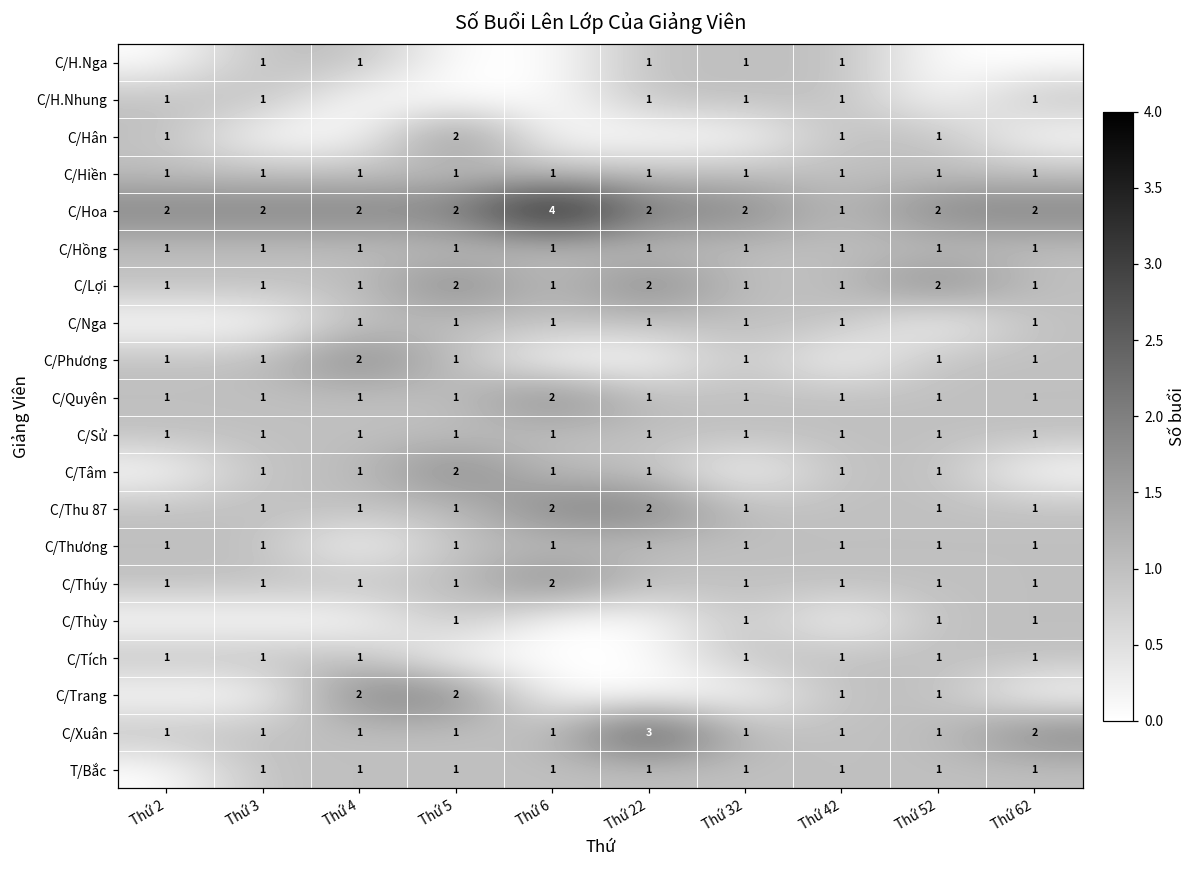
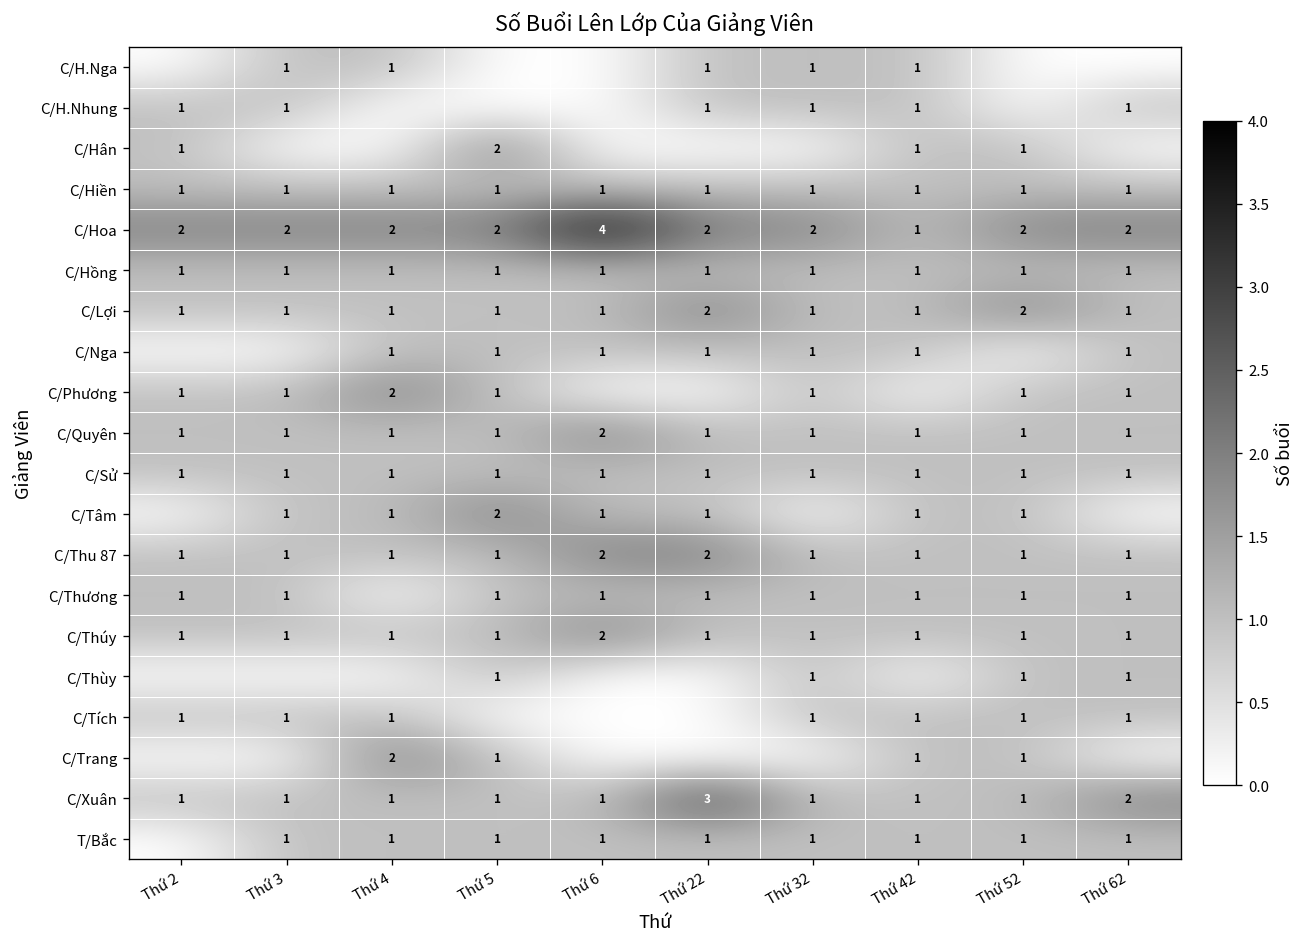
C/Lợi, Thứ 5: 2 -> 1
C/Trang, Thứ 5: 2 -> 1
